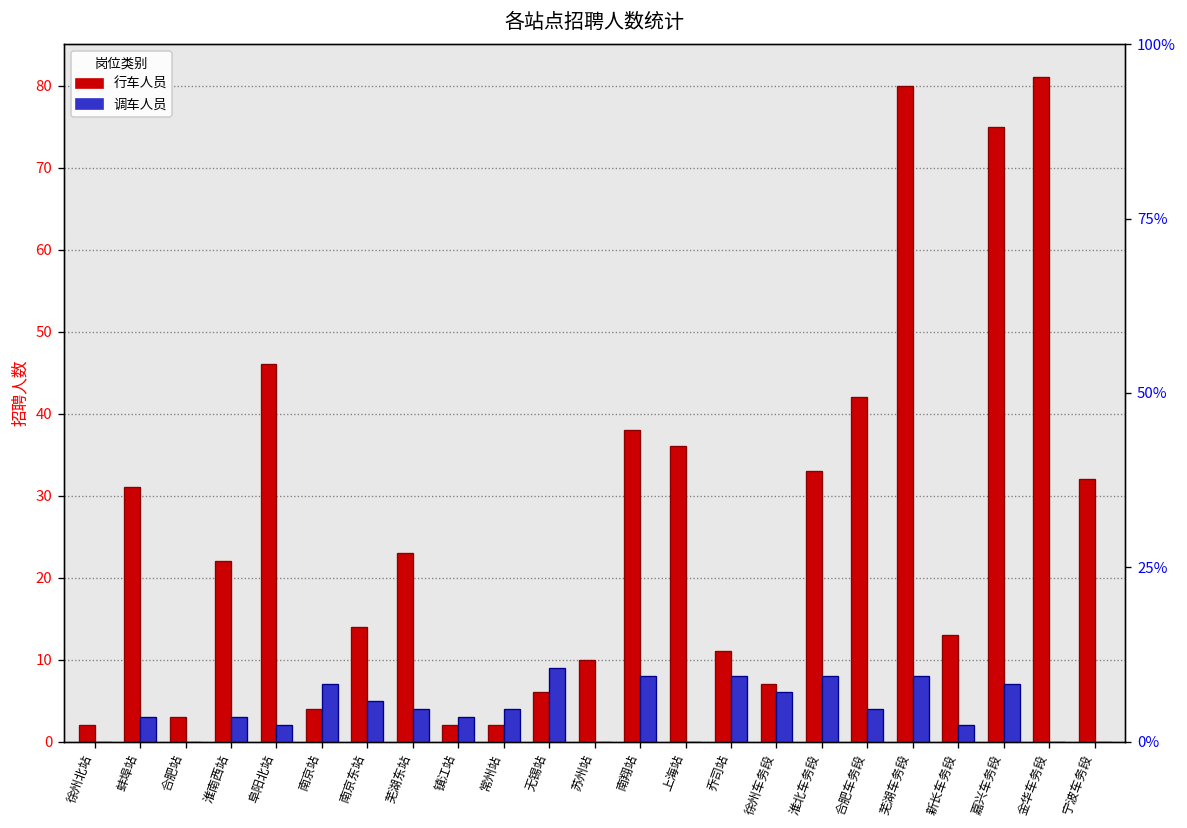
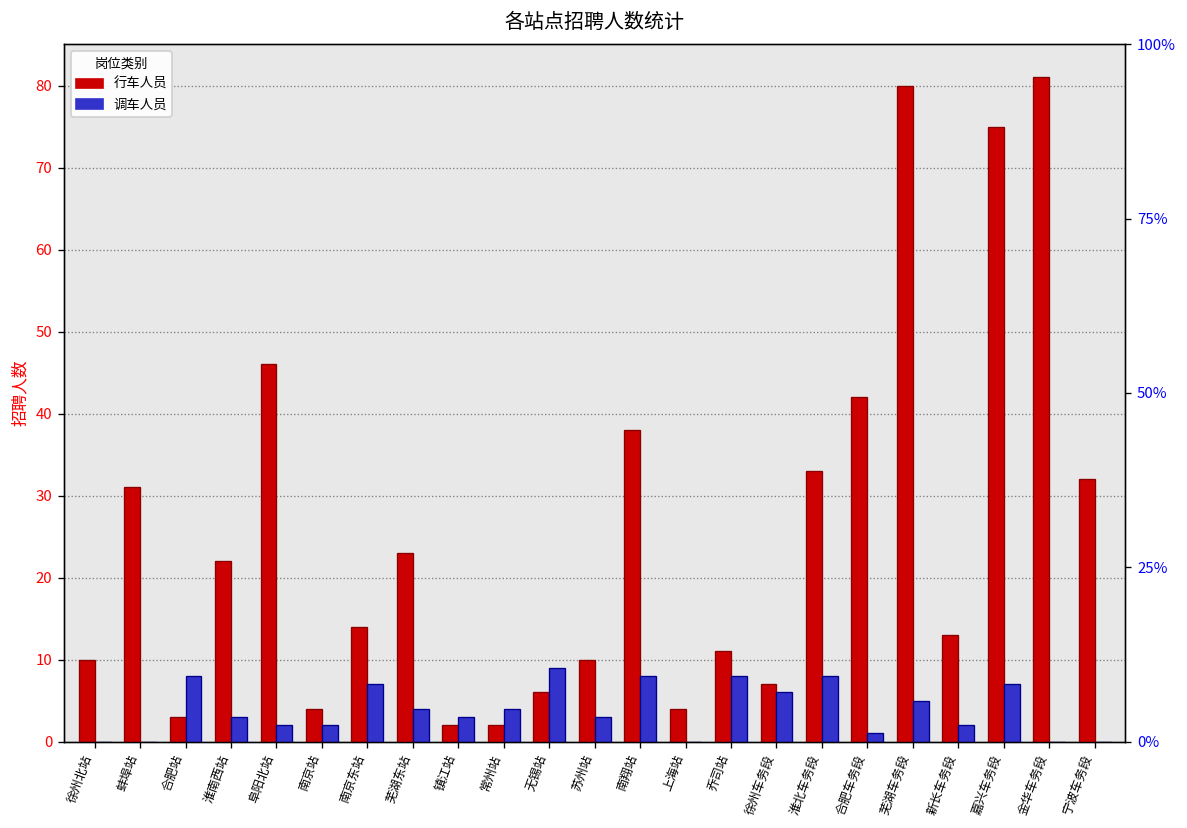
行车人员, 徐州北站: 2 -> 10
调车人员, 蚌埠站: 3 -> 0
调车人员, 合肥站: 0 -> 8
调车人员, 南京站: 7 -> 2
调车人员, 南京东站: 5 -> 7
调车人员, 苏州站: 0 -> 3
行车人员, 上海站: 36 -> 4
调车人员, 合肥车务段: 4 -> 1
调车人员, 芜湖车务段: 8 -> 5
